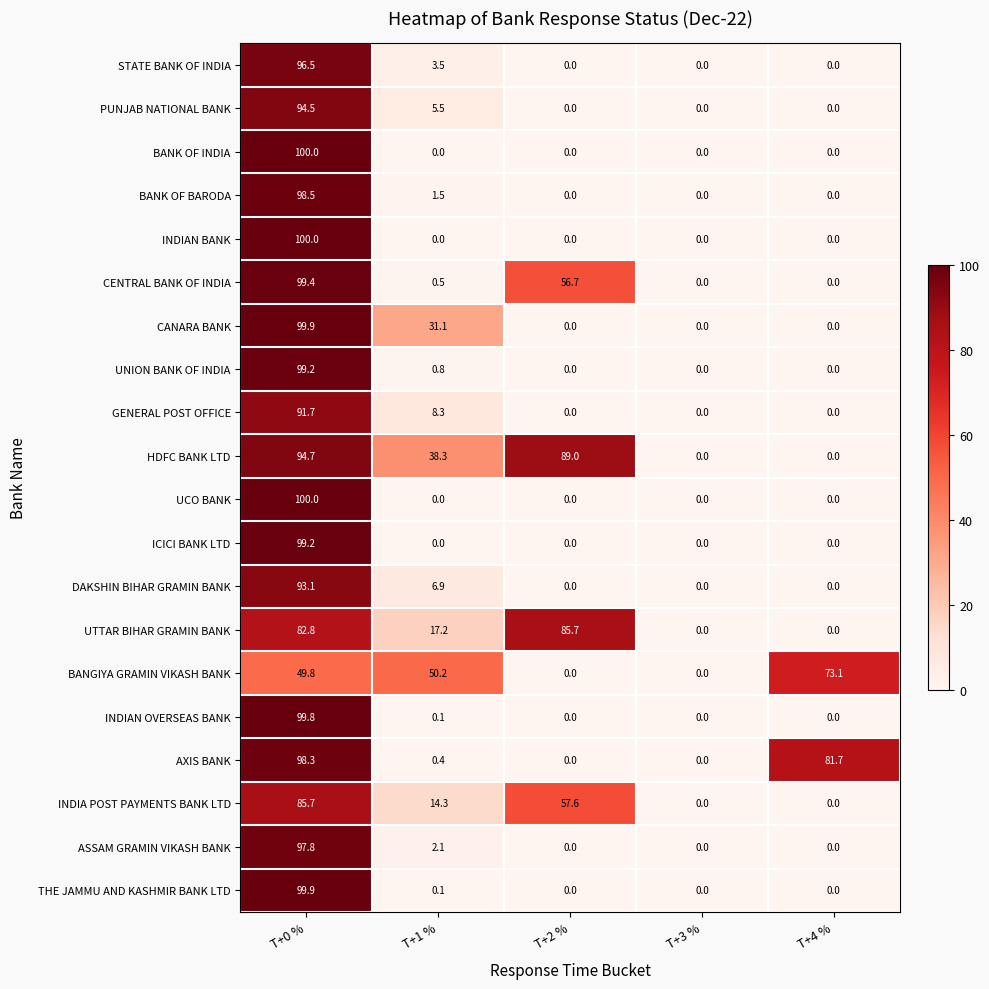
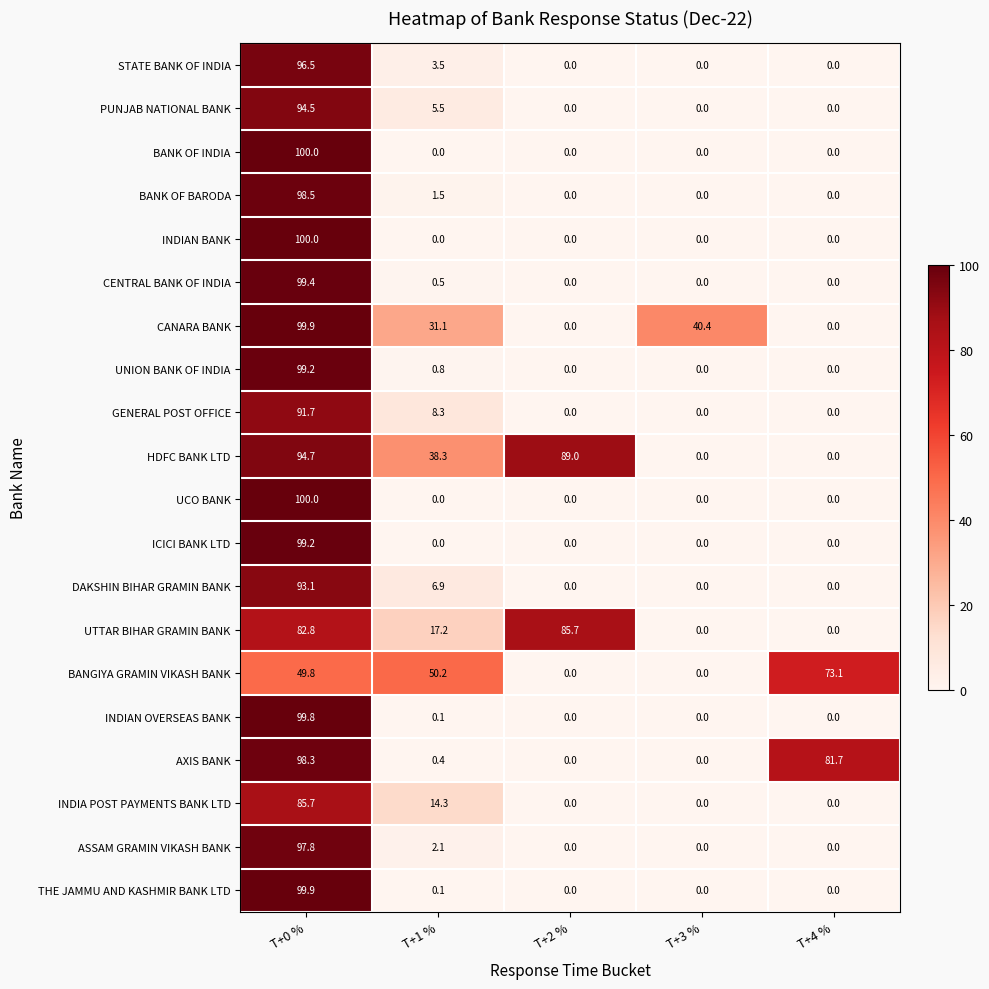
CENTRAL BANK OF INDIA, T+2 %: 56.7 -> 0.0
CANARA BANK, T+3 %: 0.0 -> 40.4
INDIA POST PAYMENTS BANK LTD, T+2 %: 57.6 -> 0.0
